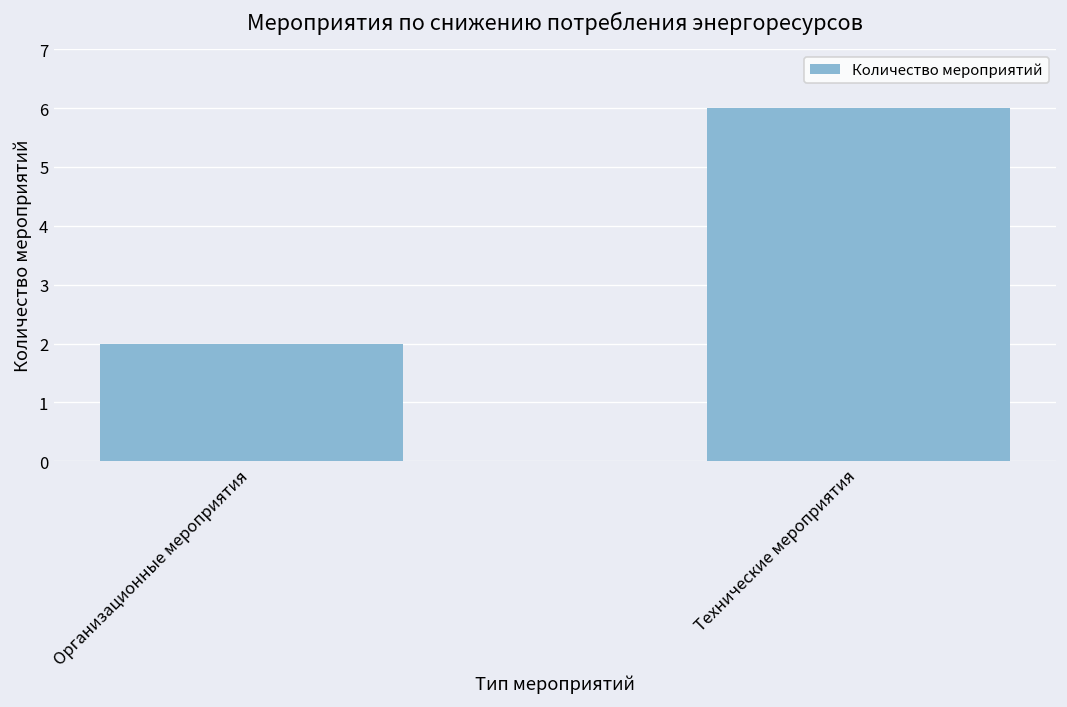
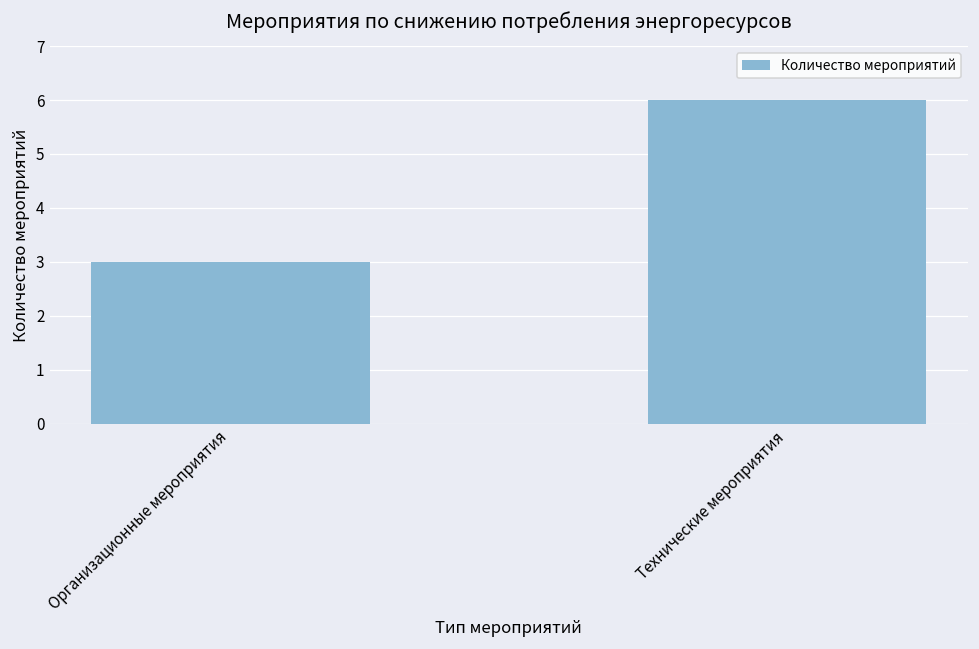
Организационные мероприятия: 2 -> 3
